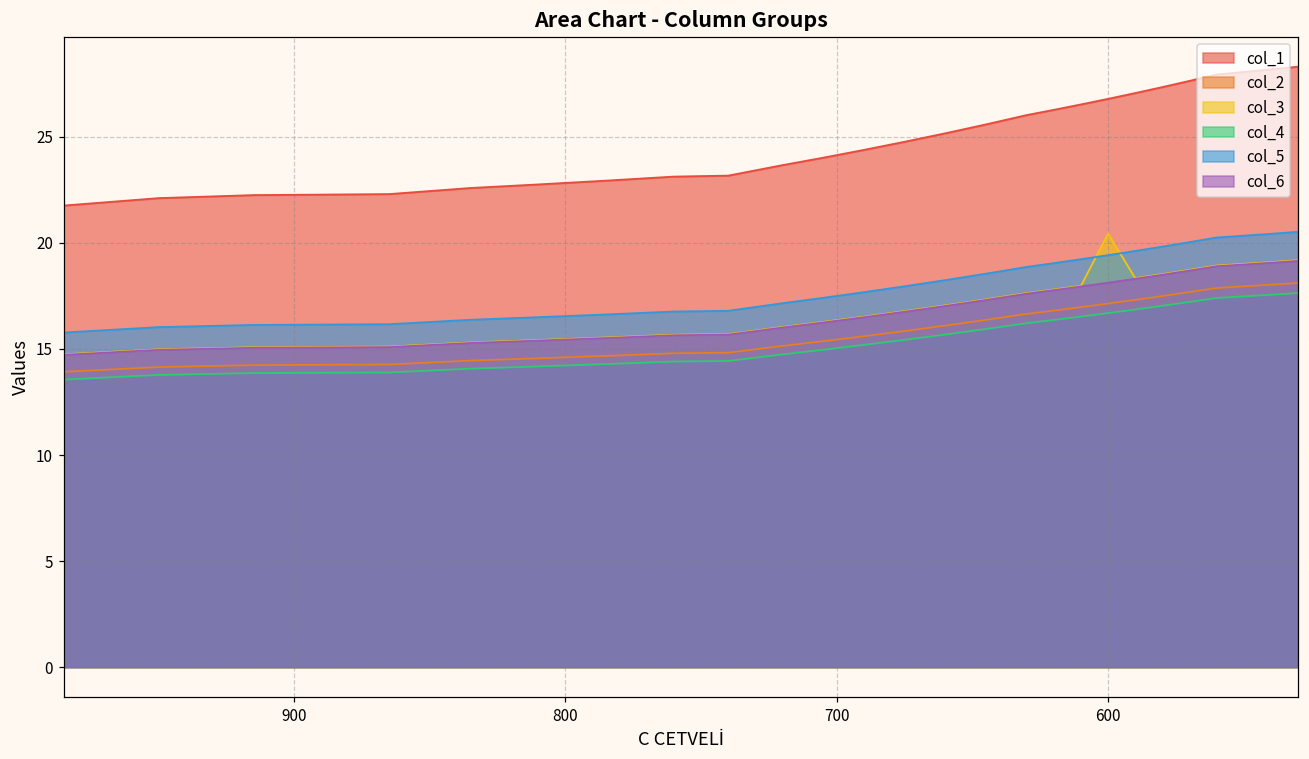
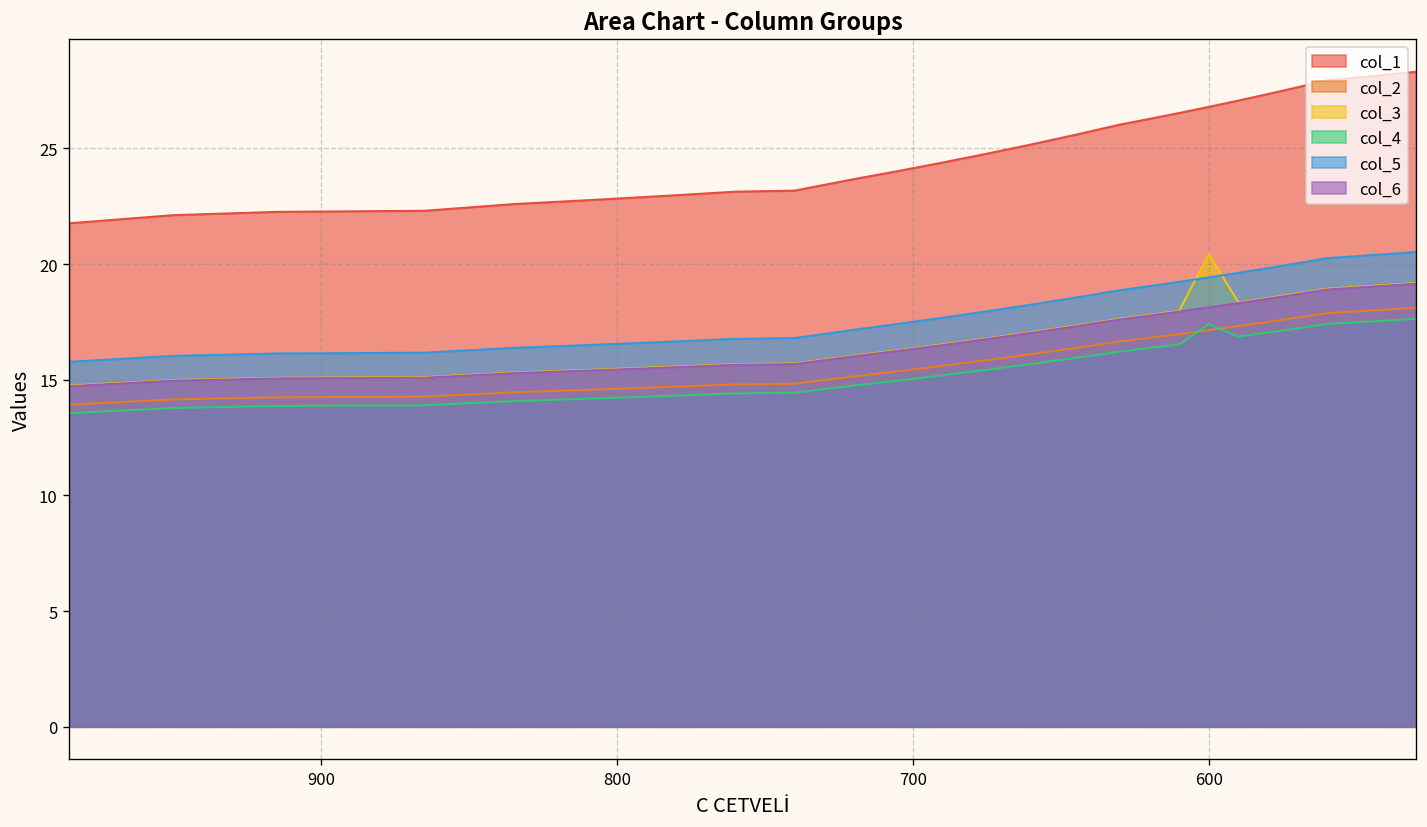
col_4, 600: 16.7 -> 17.4
